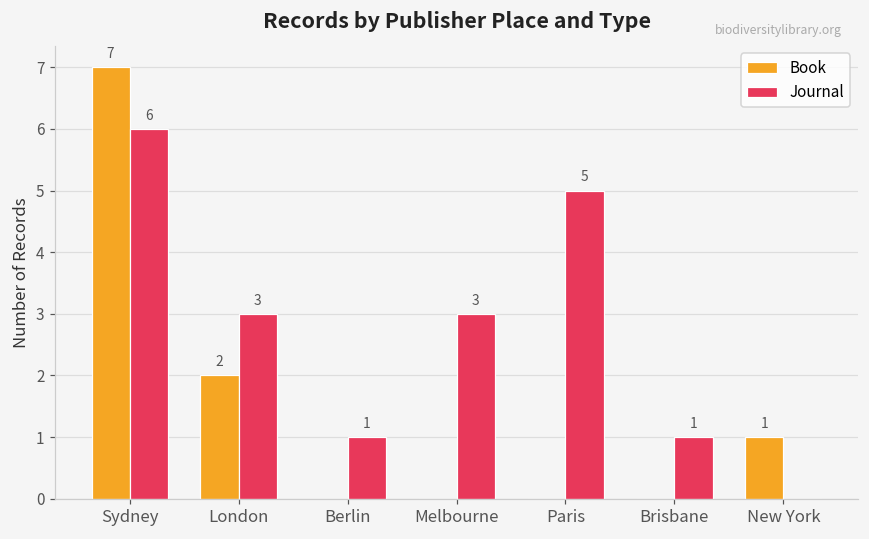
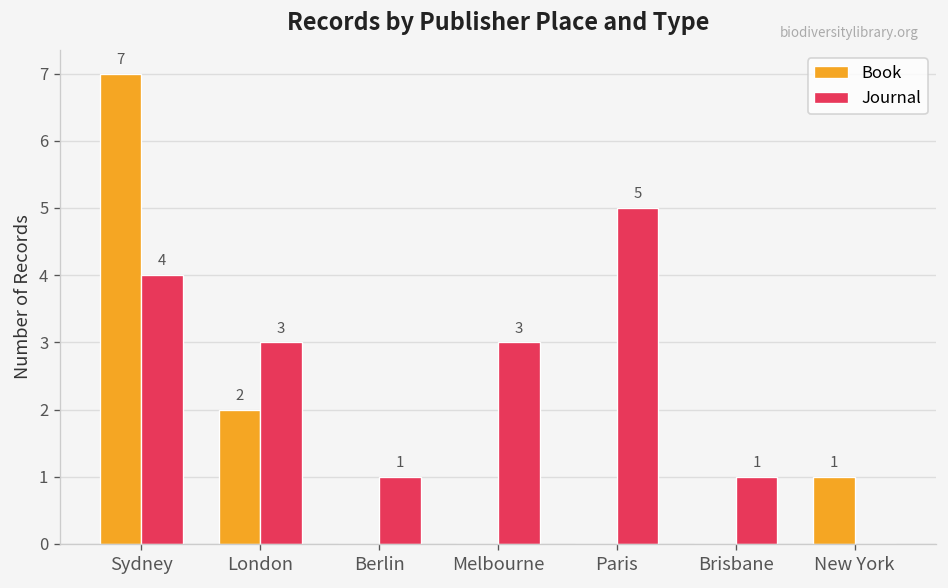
Journal, Sydney: 6 -> 4
